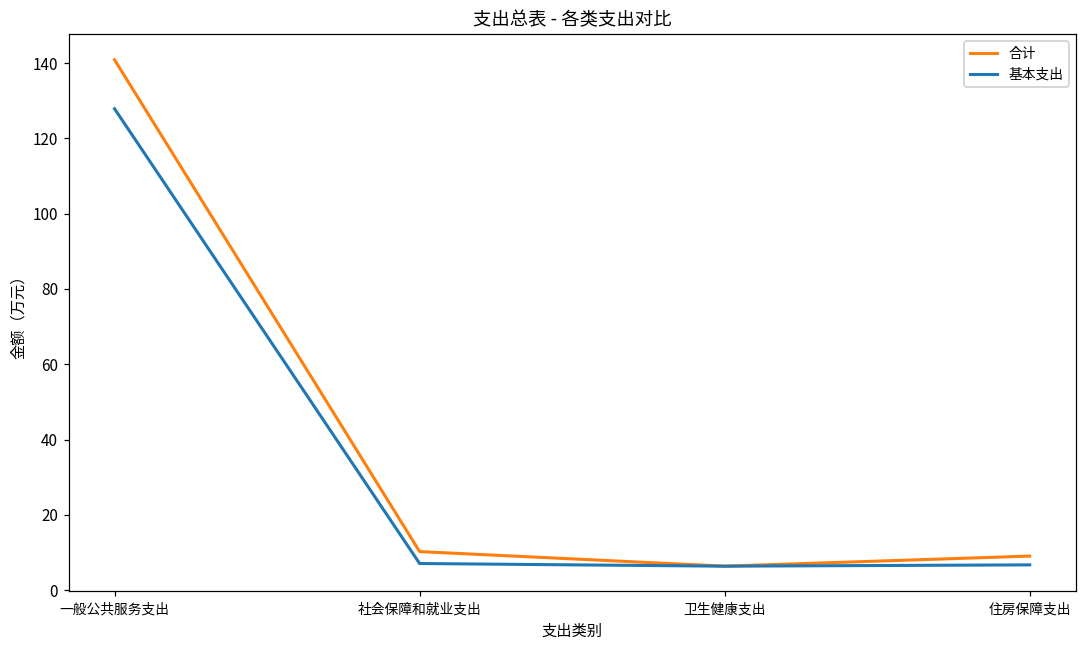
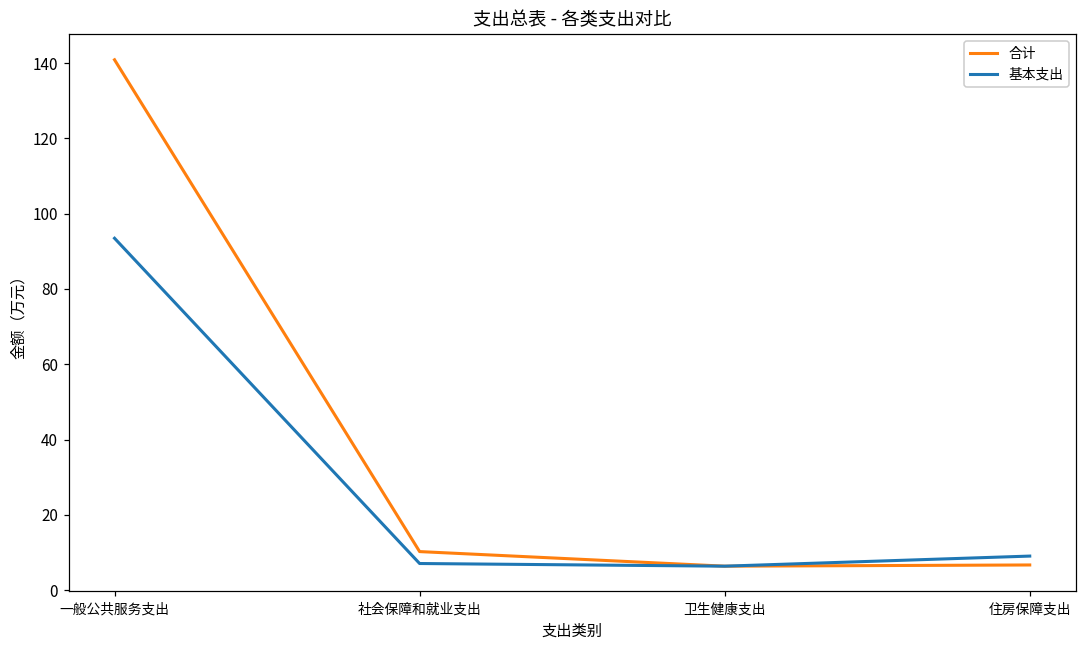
基本支出, 一般公共服务支出: 128 -> 93
合计, 住房保障支出: 9 -> 7
基本支出, 住房保障支出: 7 -> 9
